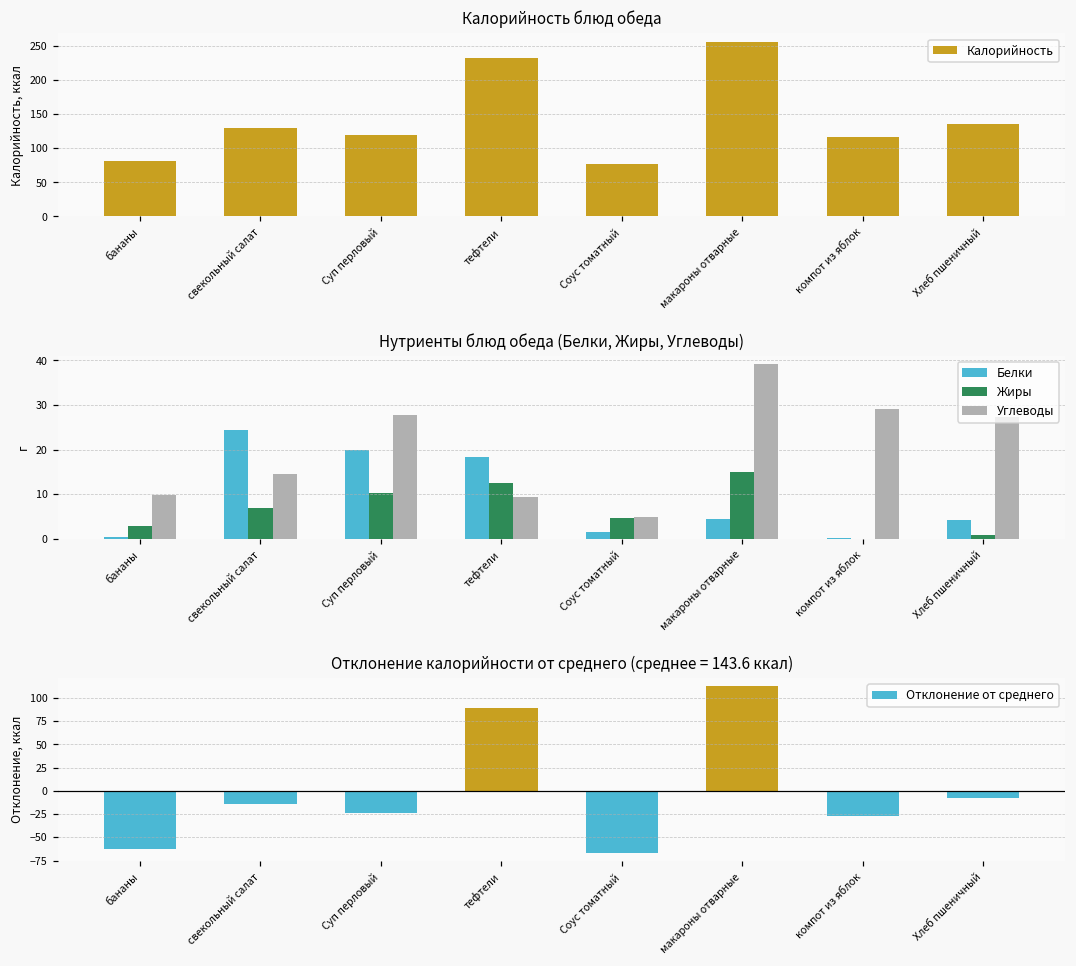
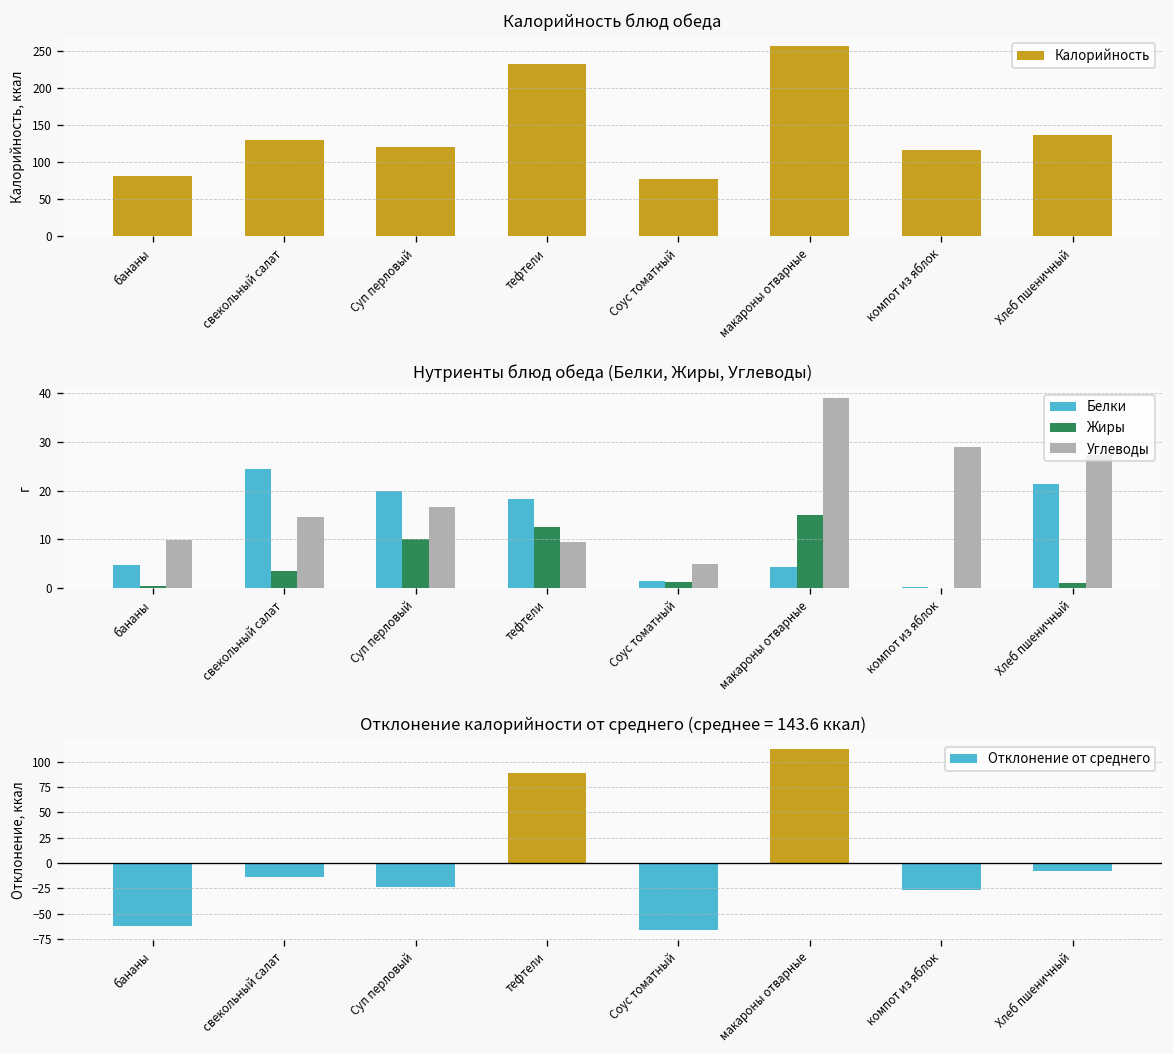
Нутриенты блюд обеда (Белки, Жиры, Углеводы), Белки, бананы: 0 -> 5
Нутриенты блюд обеда (Белки, Жиры, Углеводы), Жиры, бананы: 3 -> 0
Нутриенты блюд обеда (Белки, Жиры, Углеводы), Жиры, свекольный салат: 7 -> 3
Нутриенты блюд обеда (Белки, Жиры, Углеводы), Углеводы, Суп перловый: 28 -> 17
Нутриенты блюд обеда (Белки, Жиры, Углеводы), Жиры, Соус томатный: 5 -> 1
Нутриенты блюд обеда (Белки, Жиры, Углеводы), Белки, Хлеб пшеничный: 4 -> 21
